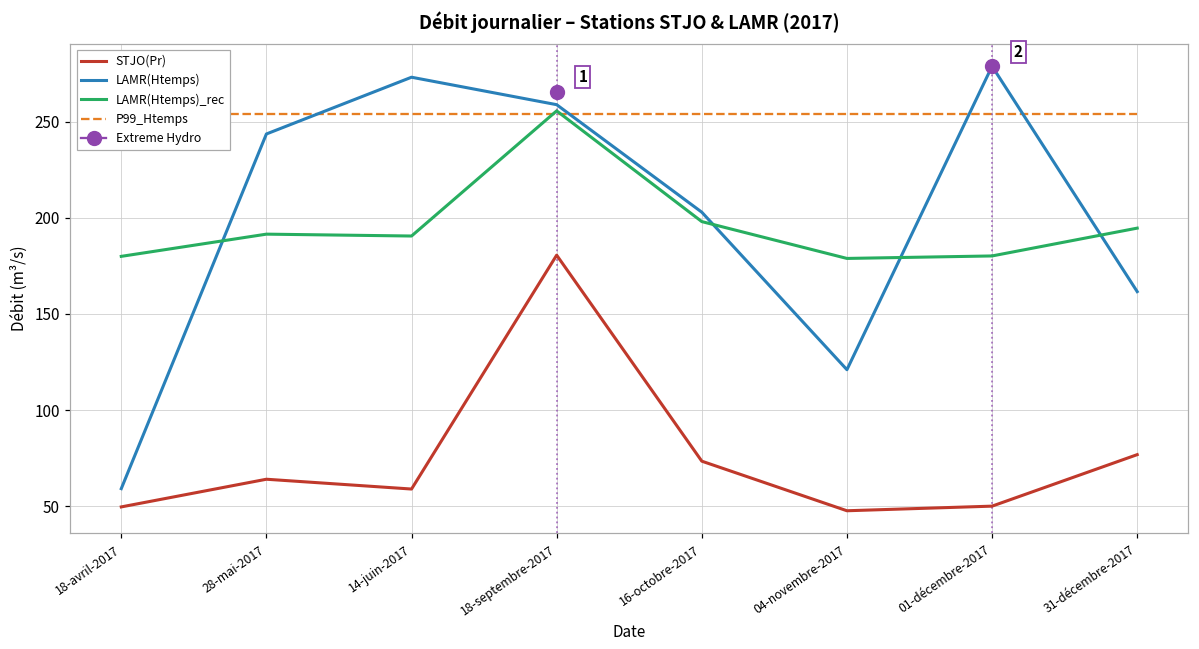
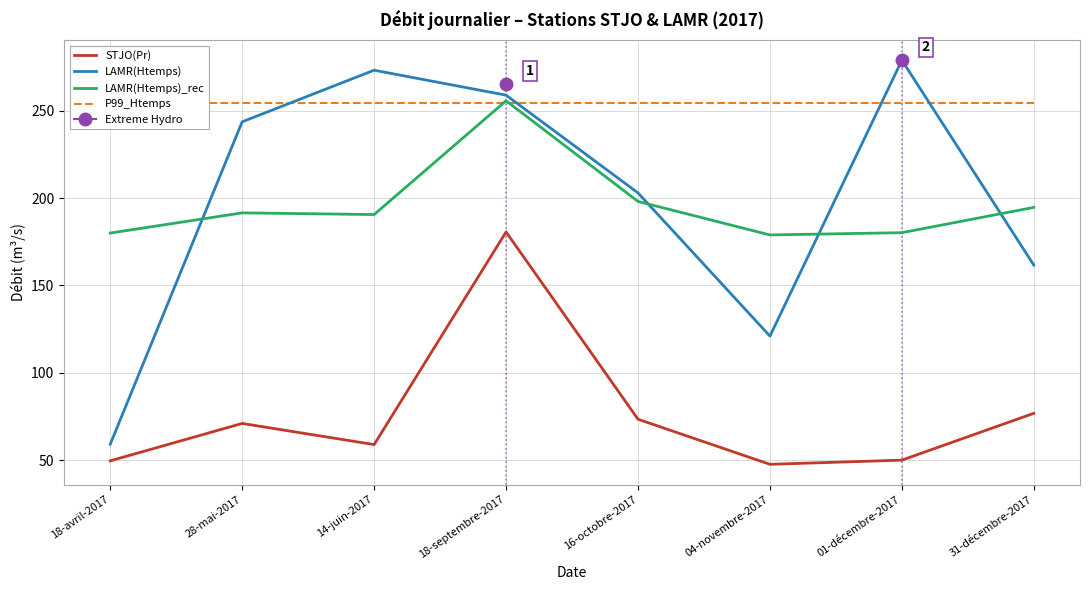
STJO(Pr), 28-mai-2017: 64 -> 71
